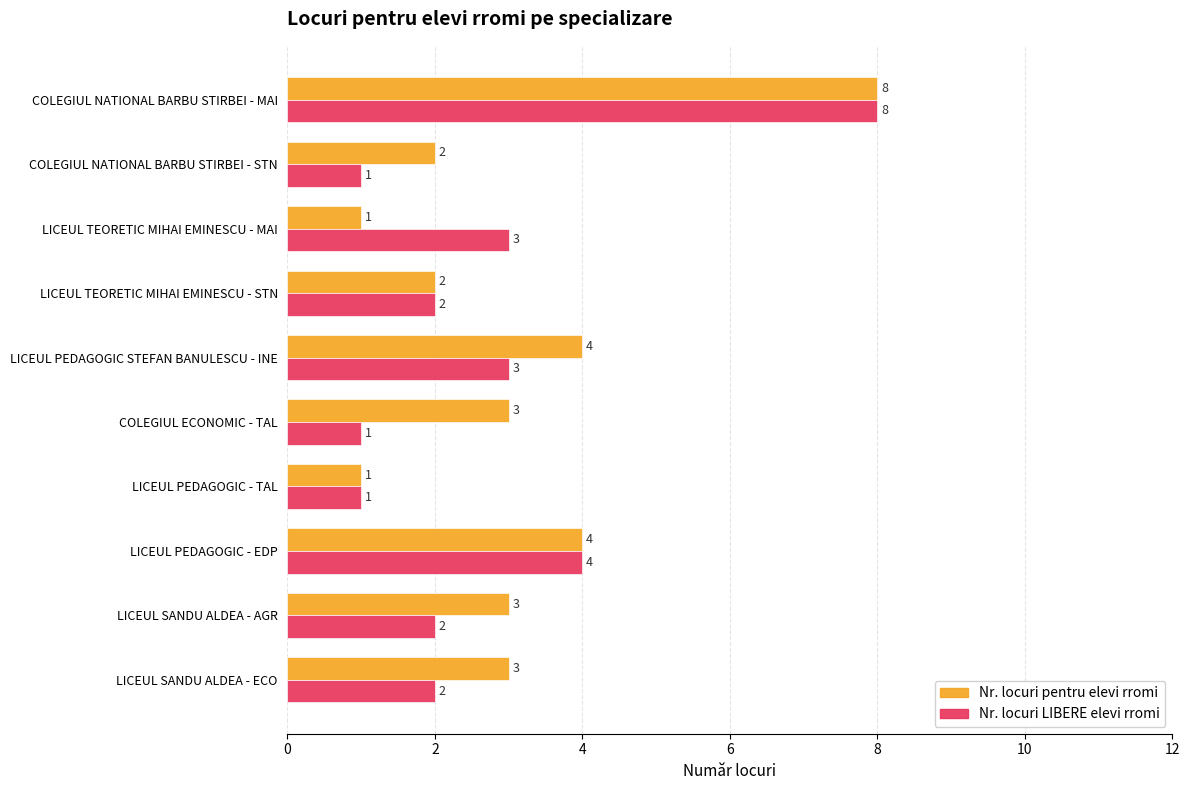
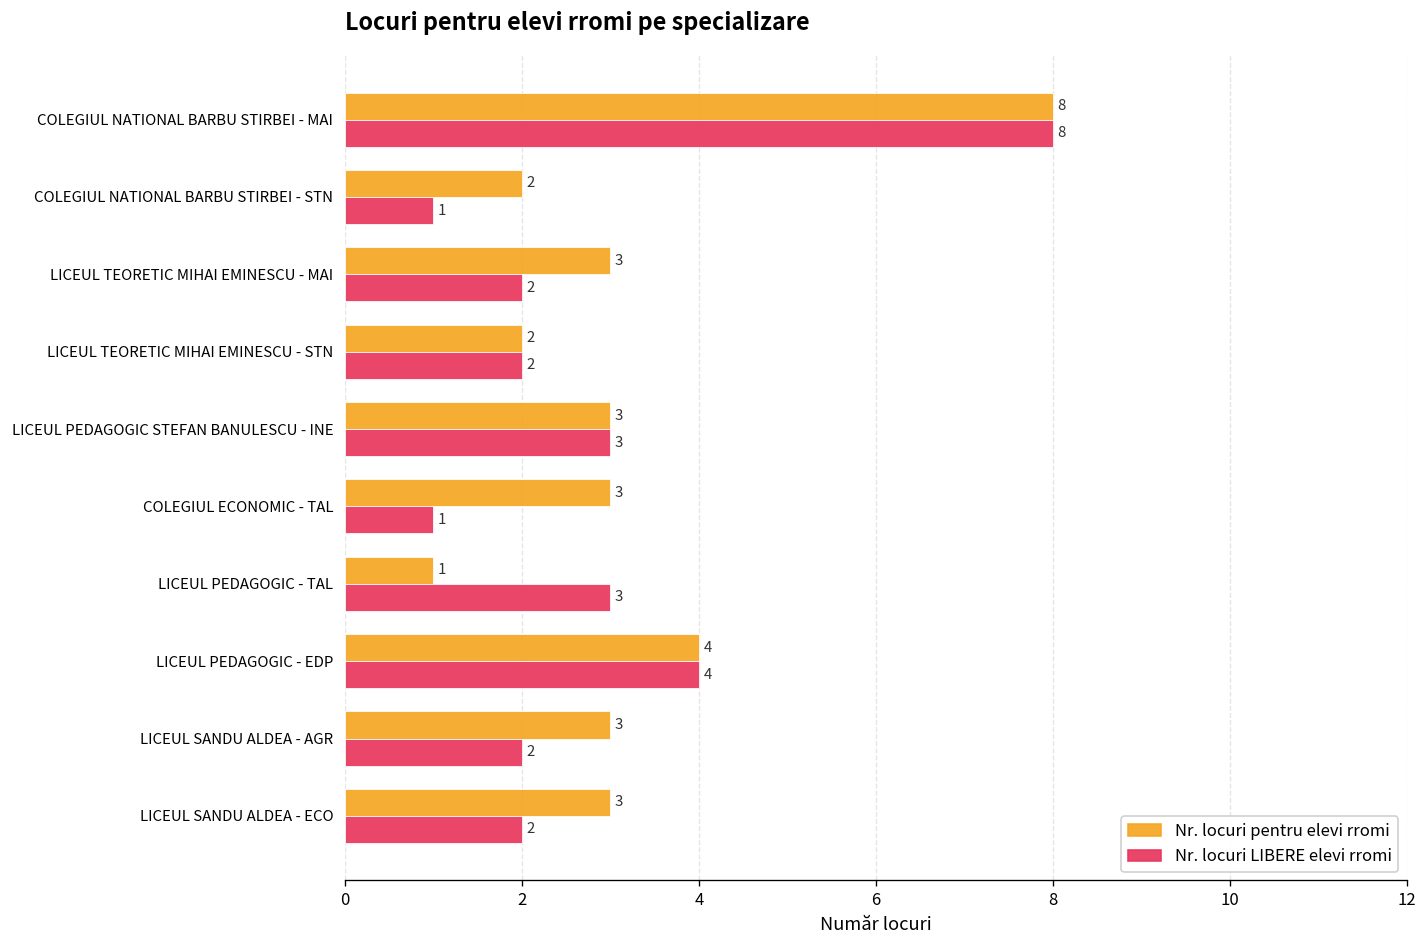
Nr. locuri pentru elevi rromi, LICEUL TEORETIC MIHAI EMINESCU - MAI: 1 -> 3
Nr. locuri LIBERE elevi rromi, LICEUL TEORETIC MIHAI EMINESCU - MAI: 3 -> 2
Nr. locuri pentru elevi rromi, LICEUL PEDAGOGIC STEFAN BANULESCU - INE: 4 -> 3
Nr. locuri LIBERE elevi rromi, LICEUL PEDAGOGIC - TAL: 1 -> 3
